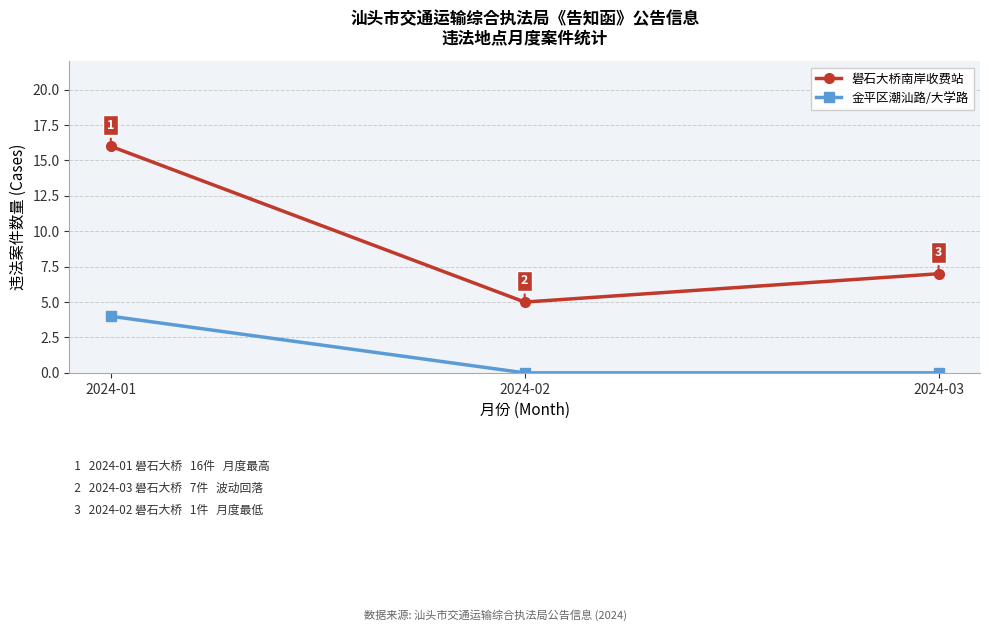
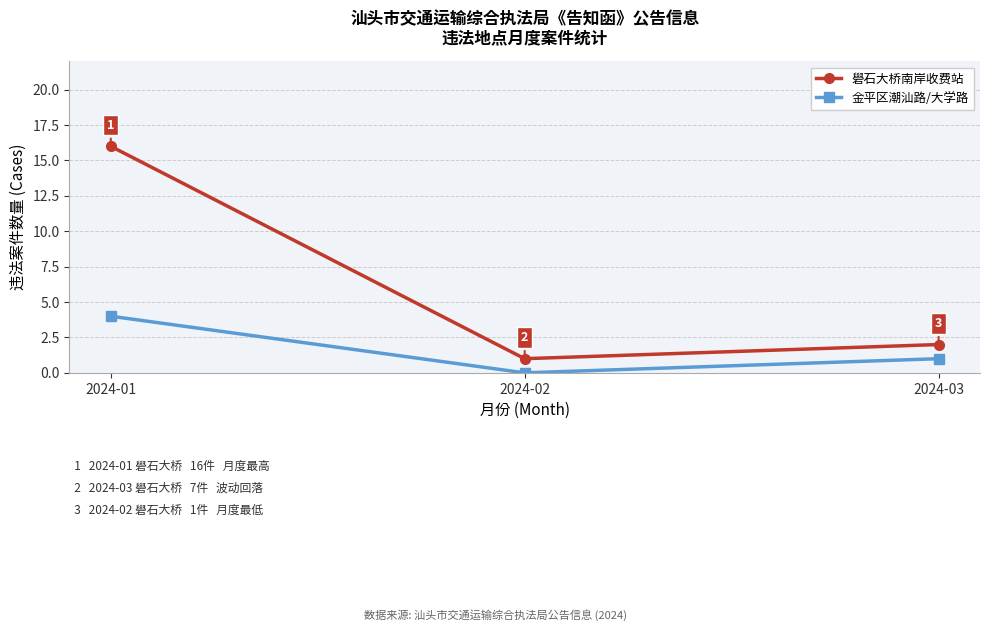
礐石大桥南岸收费站, 2024-02: 5 -> 1
礐石大桥南岸收费站, 2024-03: 7 -> 2
金平区潮汕路/大学路, 2024-03: 0 -> 1
